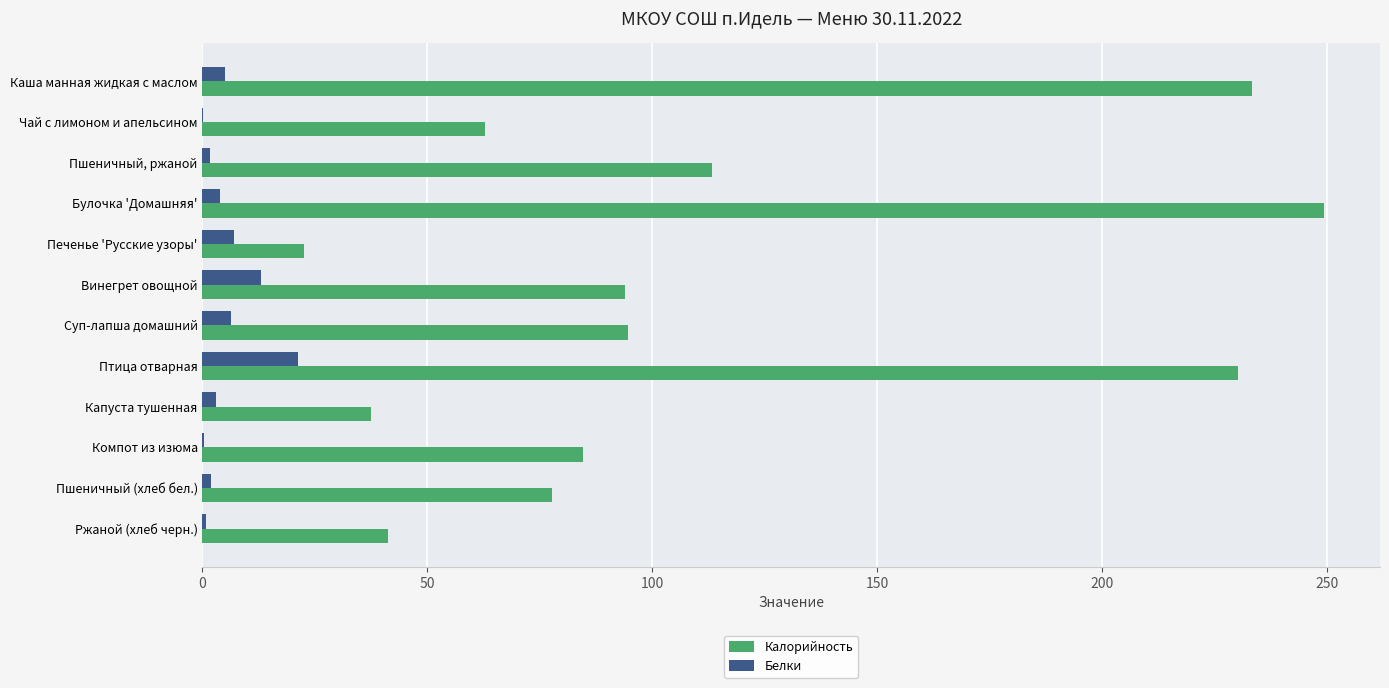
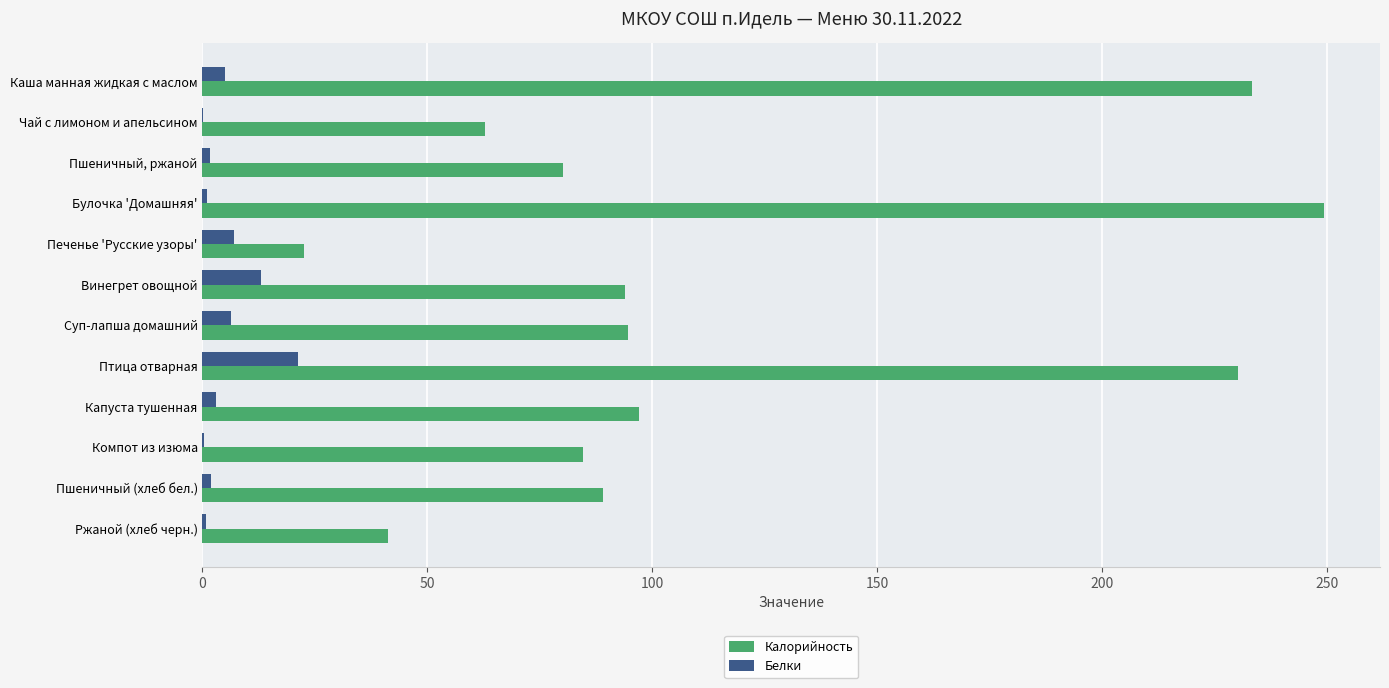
Калорийность, Пшеничный, ржаной: 113 -> 80
Белки, Булочка 'Домашняя': 4 -> 1
Калорийность, Капуста тушенная: 38 -> 97
Калорийность, Пшеничный (хлеб бел.): 78 -> 89
